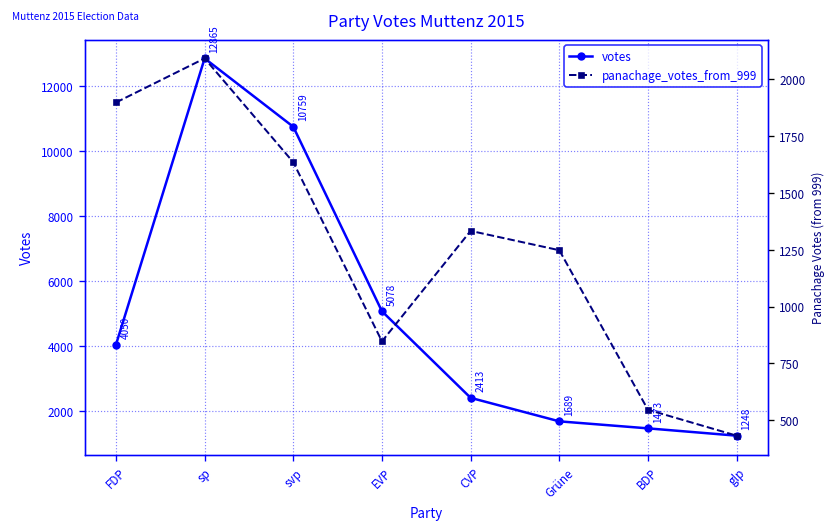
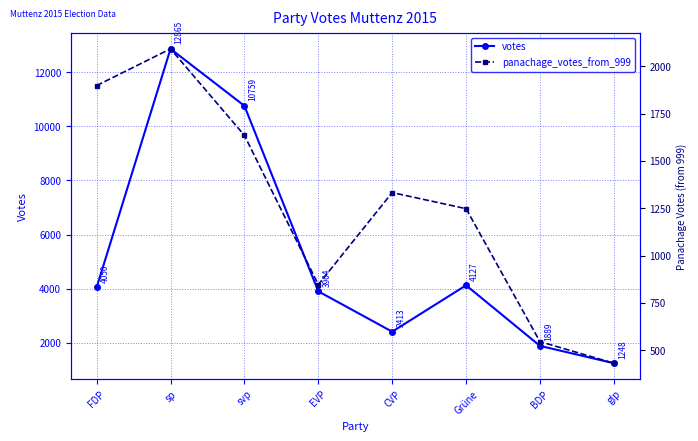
votes, EVP: 5078 -> 3904
votes, Grüne: 1689 -> 4127
votes, BDP: 1473 -> 1889
